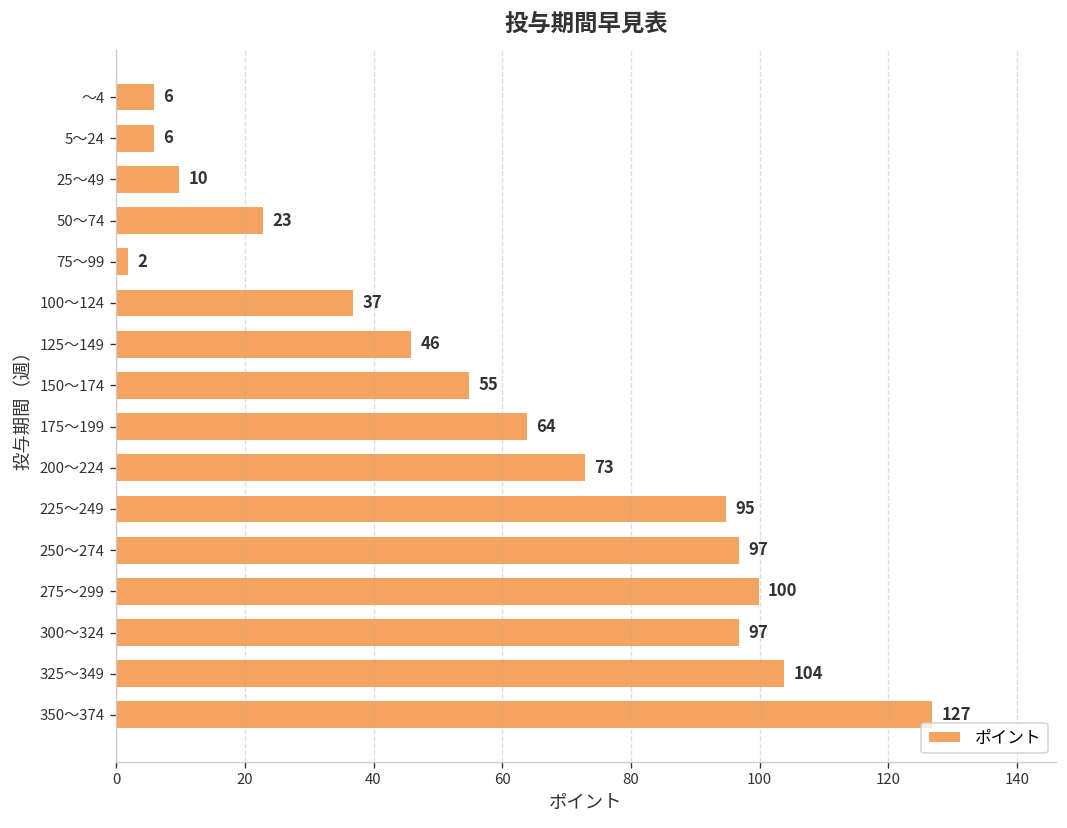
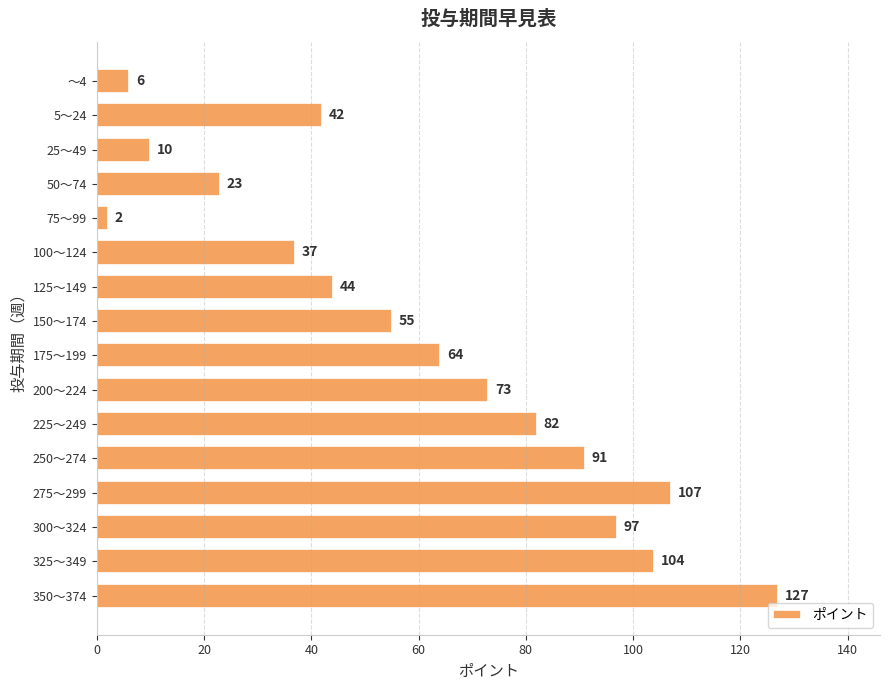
5～24: 6 -> 42
125～149: 46 -> 44
225～249: 95 -> 82
250～274: 97 -> 91
275～299: 100 -> 107
